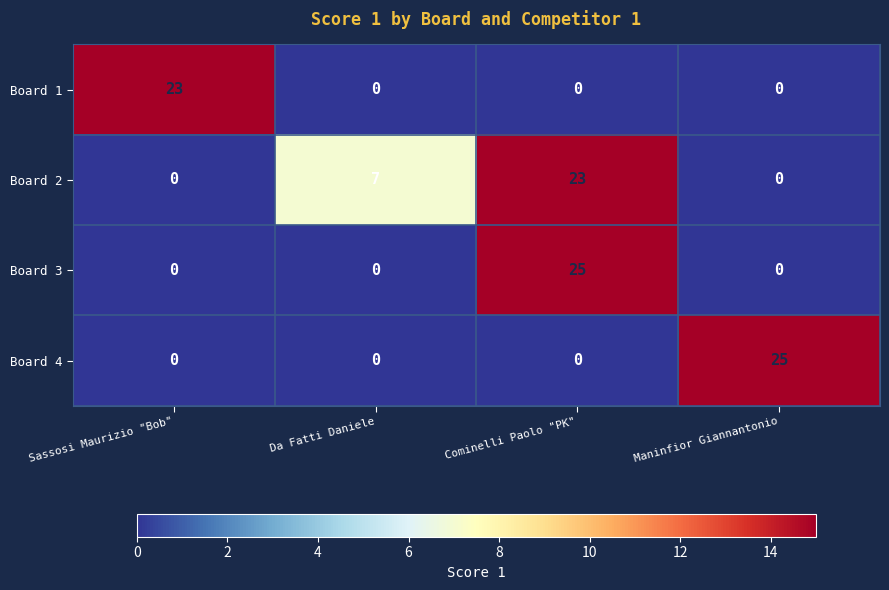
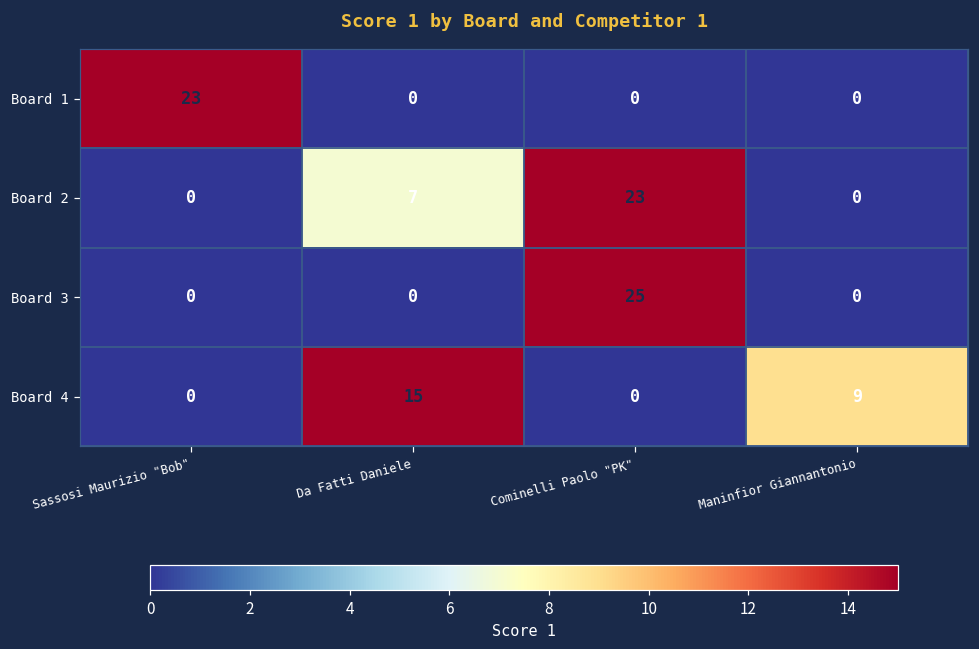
Board 4, Da Fatti Daniele: 0 -> 15
Board 4, Maninfior Giannantonio: 25 -> 9
